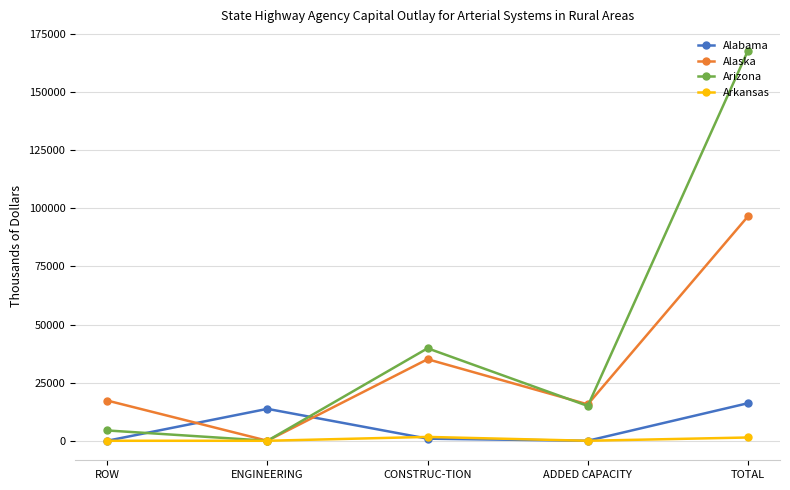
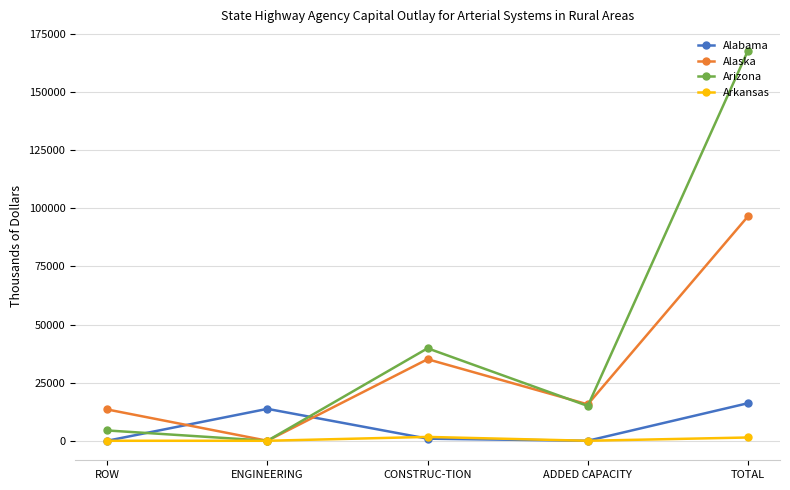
Alaska, ROW: 17000 -> 13000
